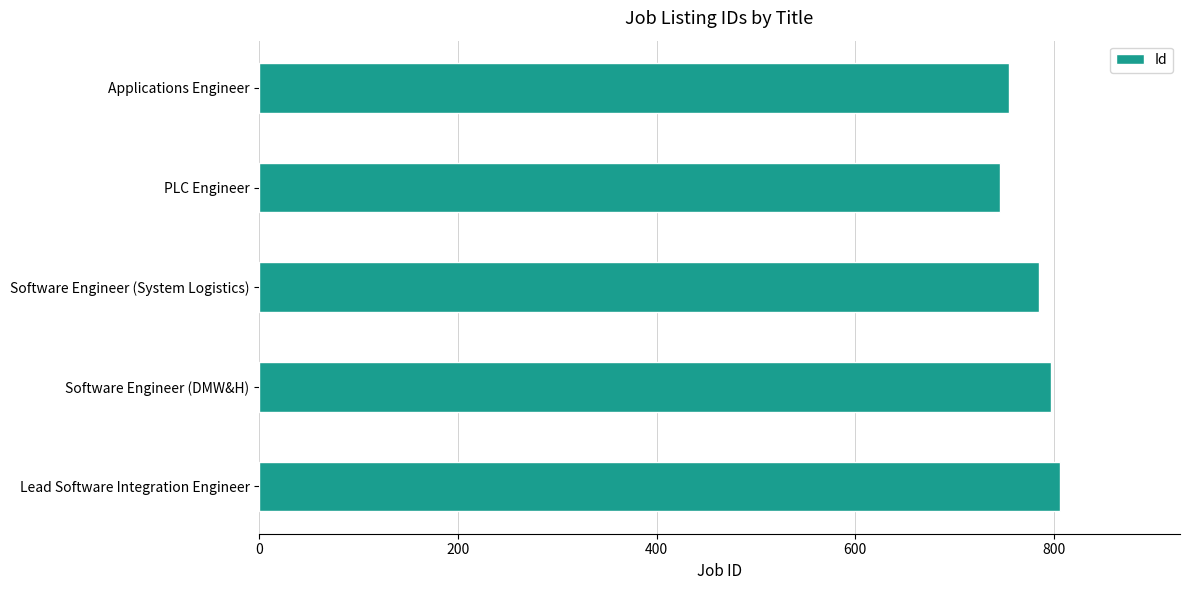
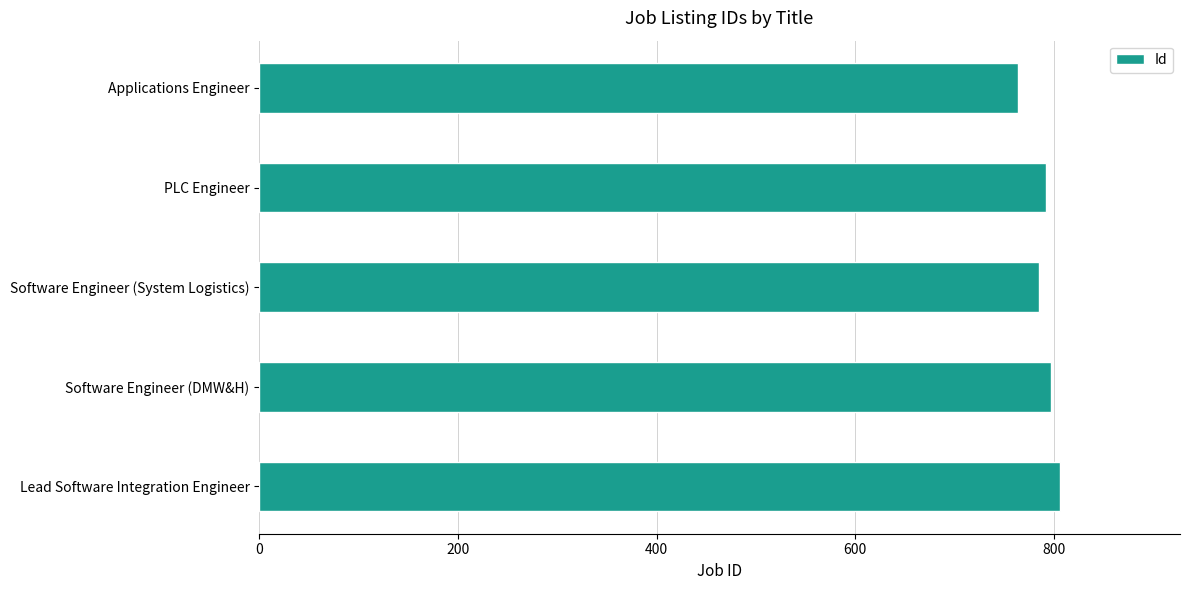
Applications Engineer: 755 -> 764
PLC Engineer: 750 -> 790
